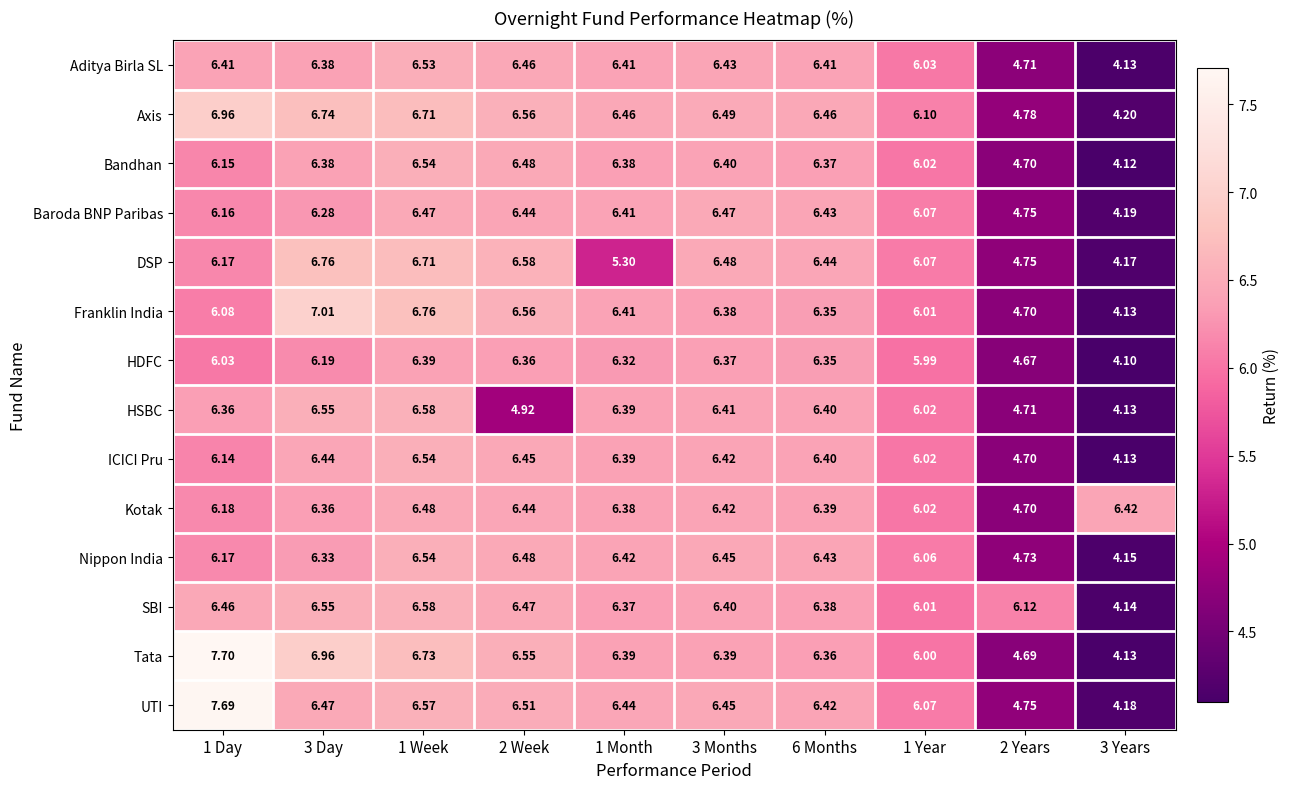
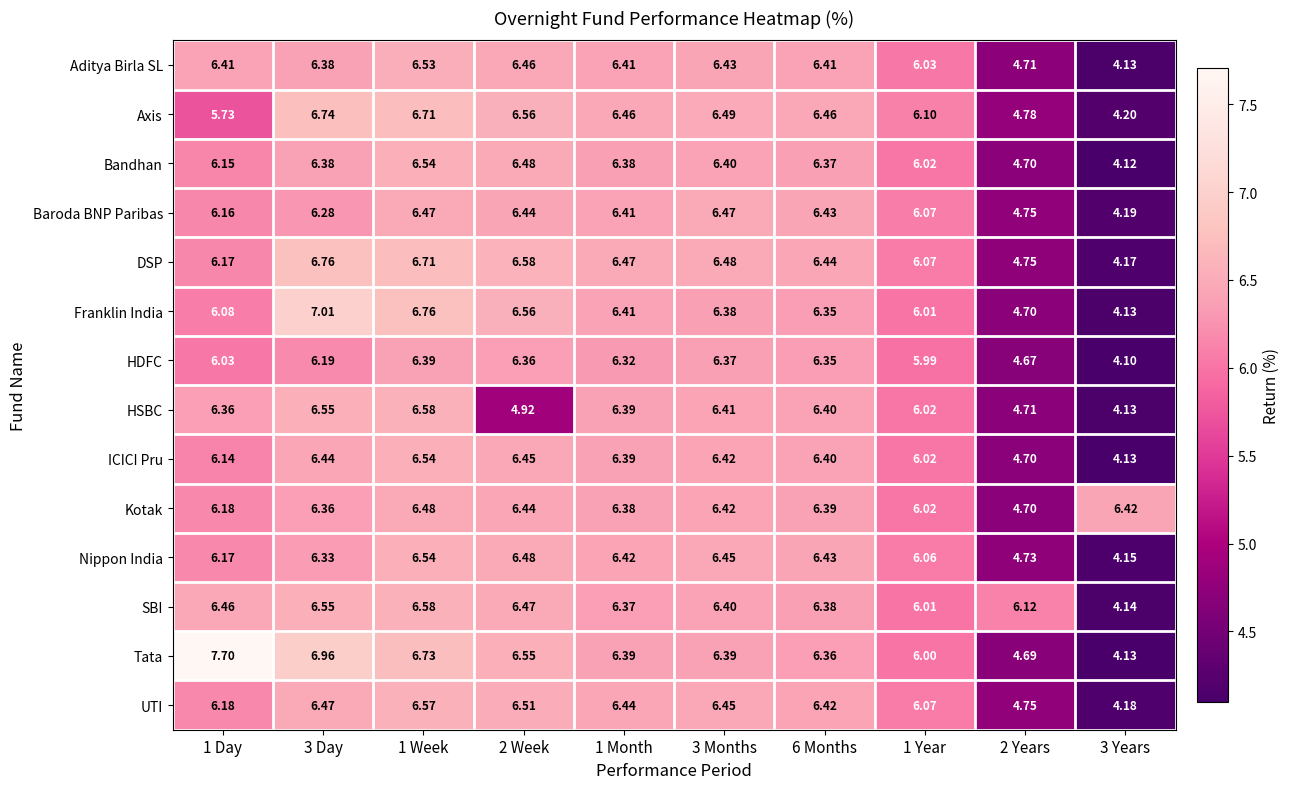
Axis, 1 Day: 6.96 -> 5.73
DSP, 1 Month: 5.30 -> 6.47
UTI, 1 Day: 7.69 -> 6.18
